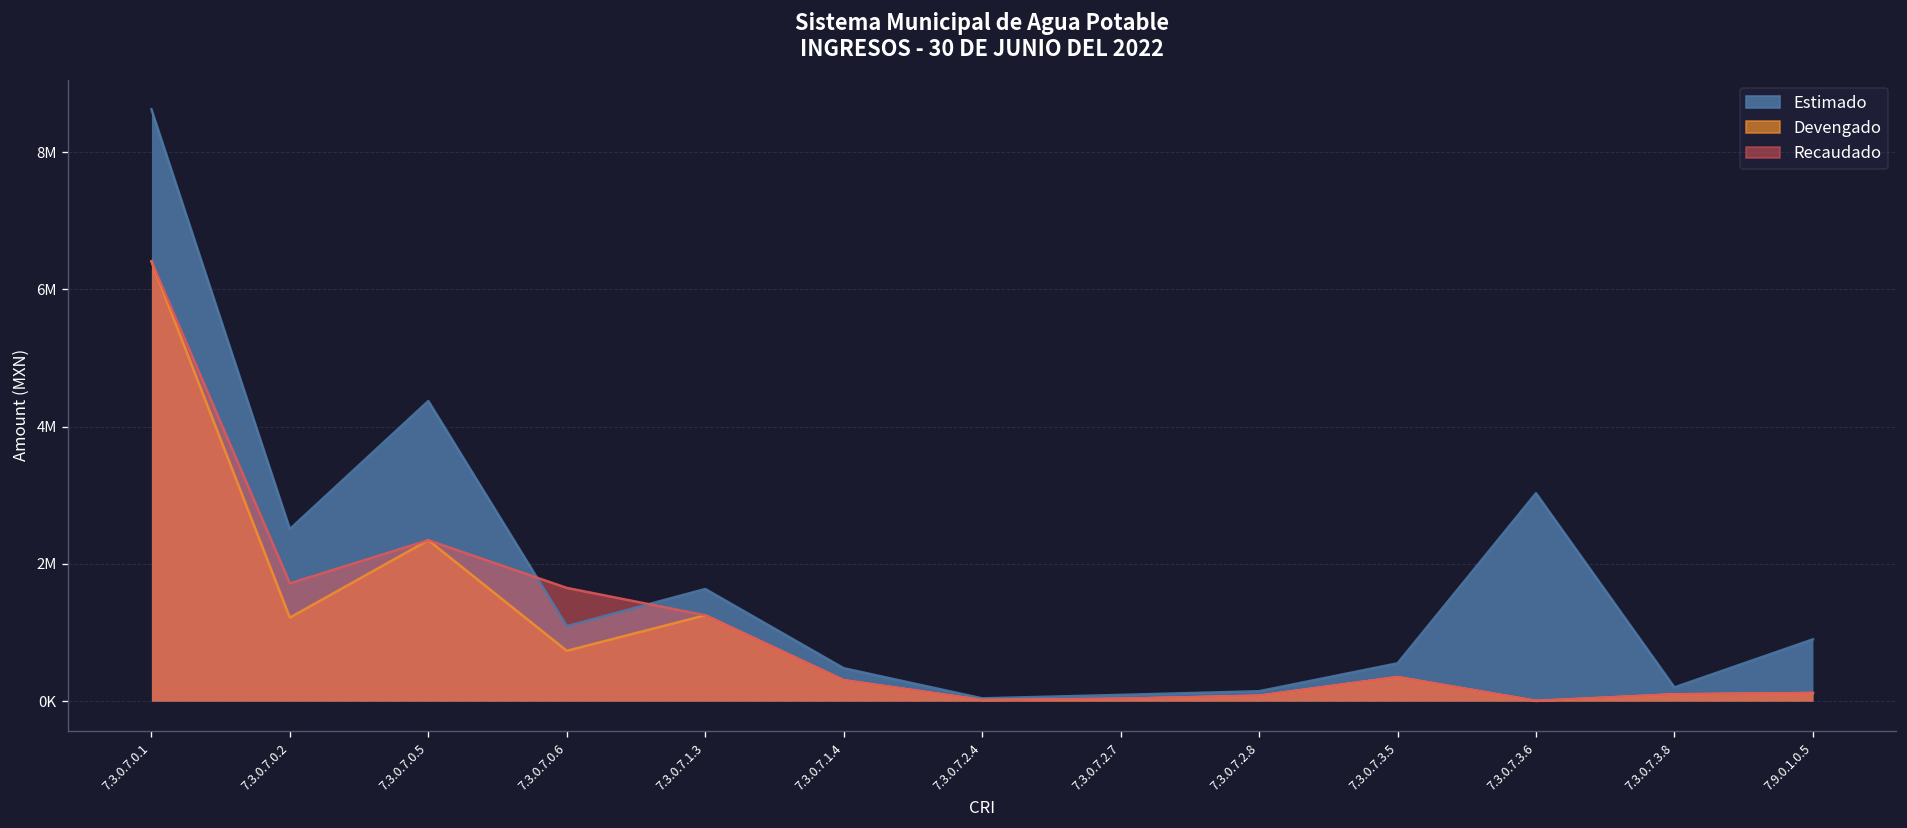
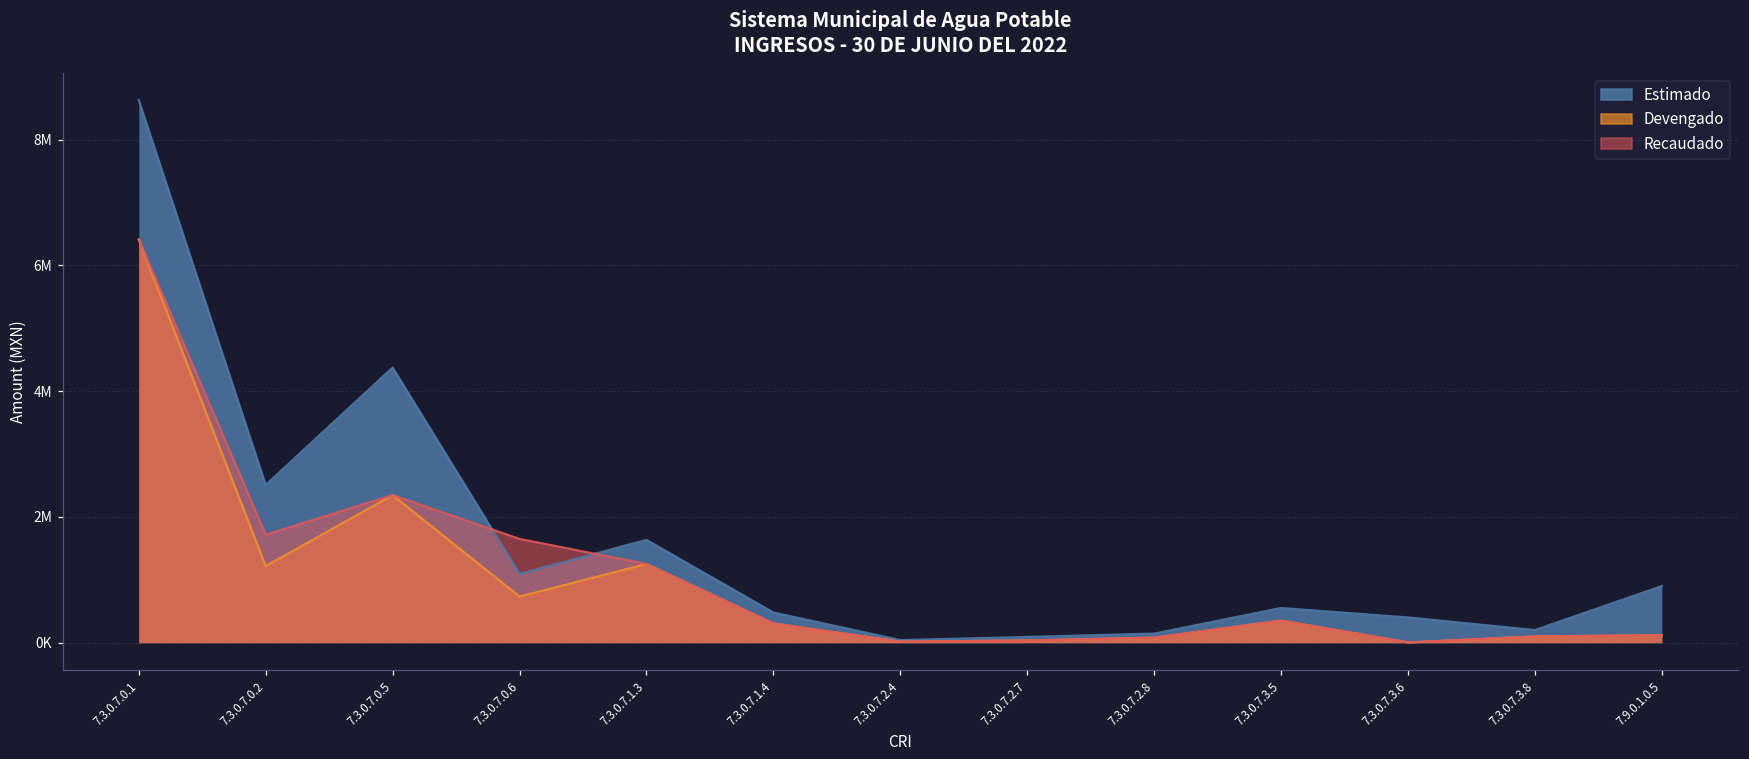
Estimado, 7.3.0.7.3.6: 3000000 -> 400000
